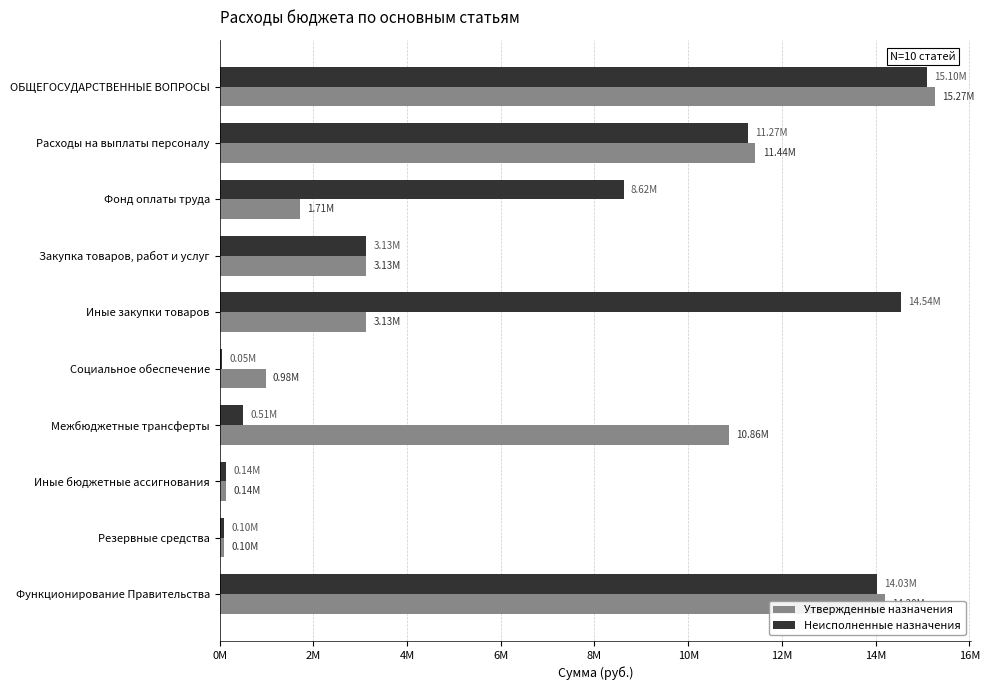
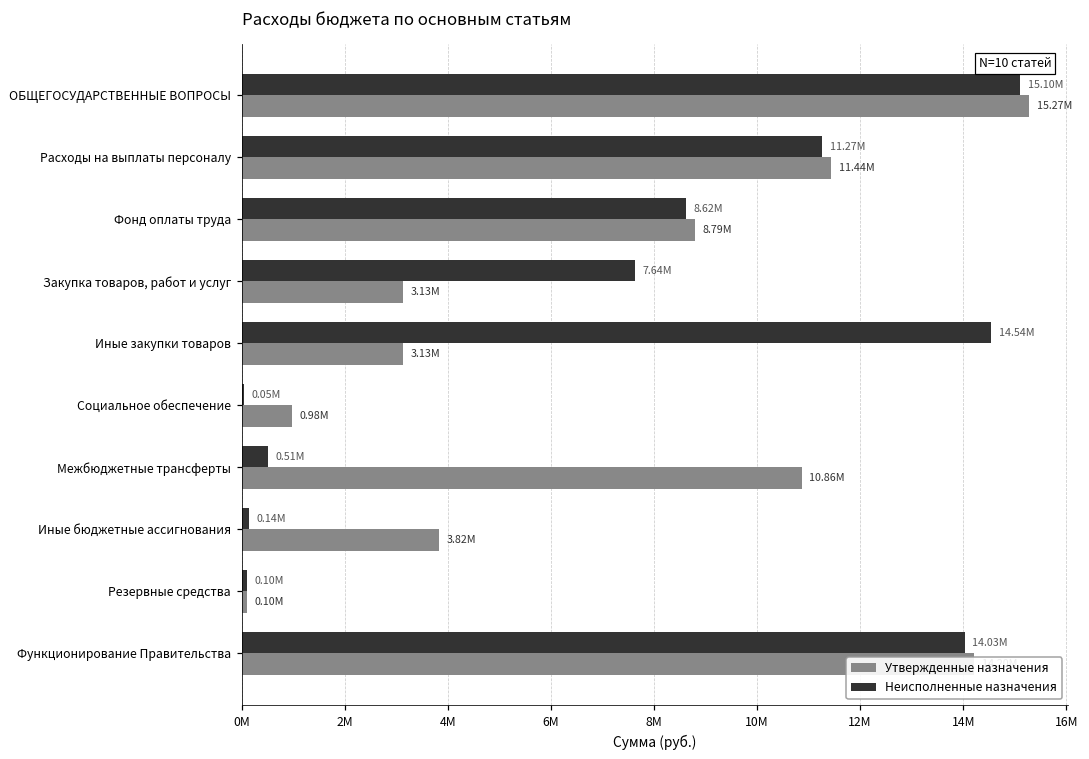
Утвержденные назначения, Фонд оплаты труда: 1.71M -> 8.79M
Неисполненные назначения, Закупка товаров, работ и услуг: 3.13M -> 7.64M
Утвержденные назначения, Иные бюджетные ассигнования: 0.14M -> 3.82M
